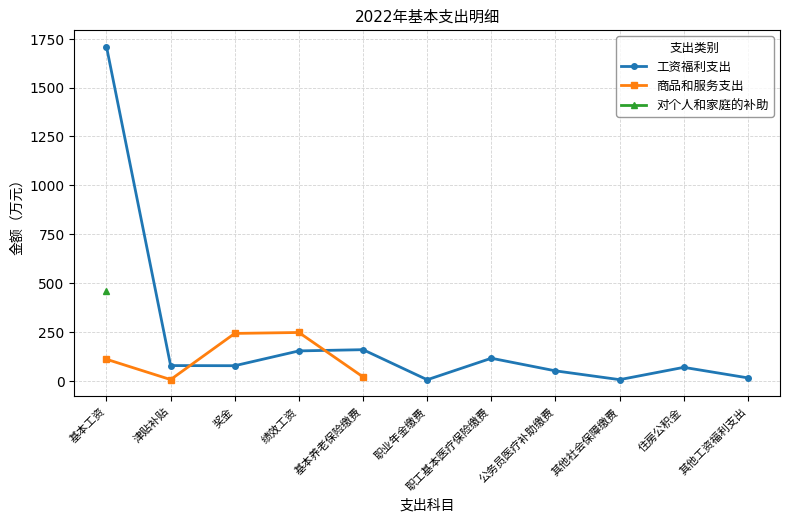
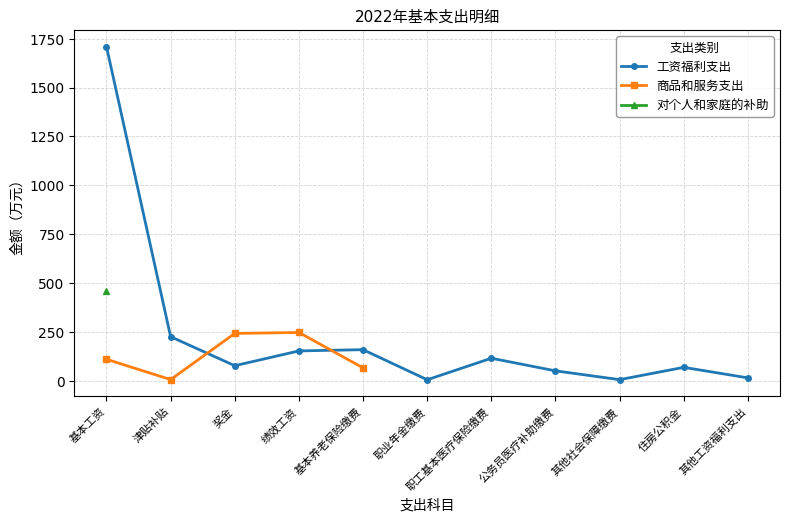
工资福利支出, 津贴补贴: 80 -> 230
商品和服务支出, 基本养老保险缴费: 20 -> 70
